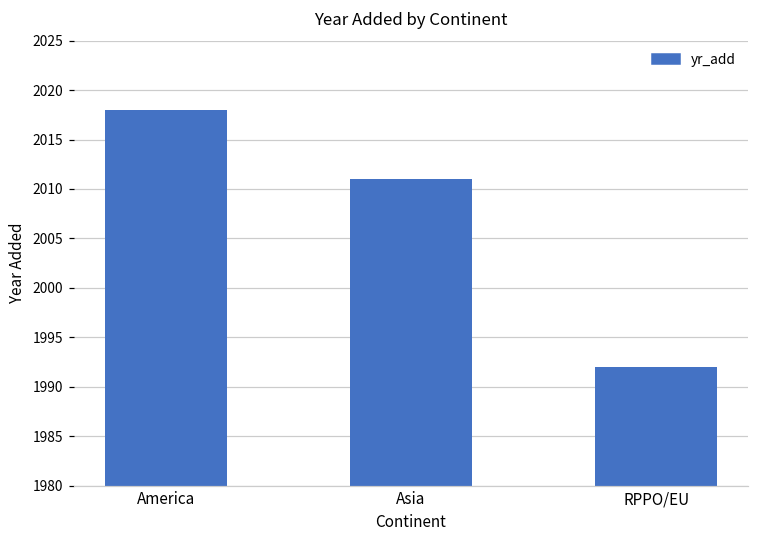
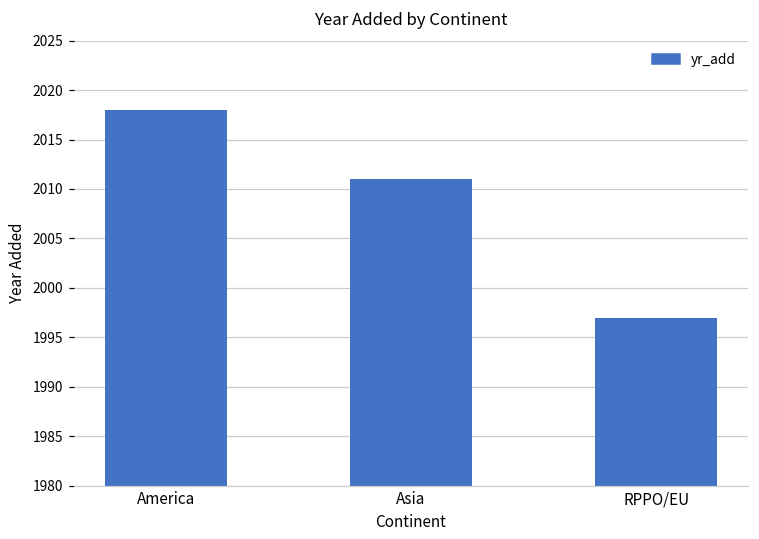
RPPO/EU: 1992 -> 1997
